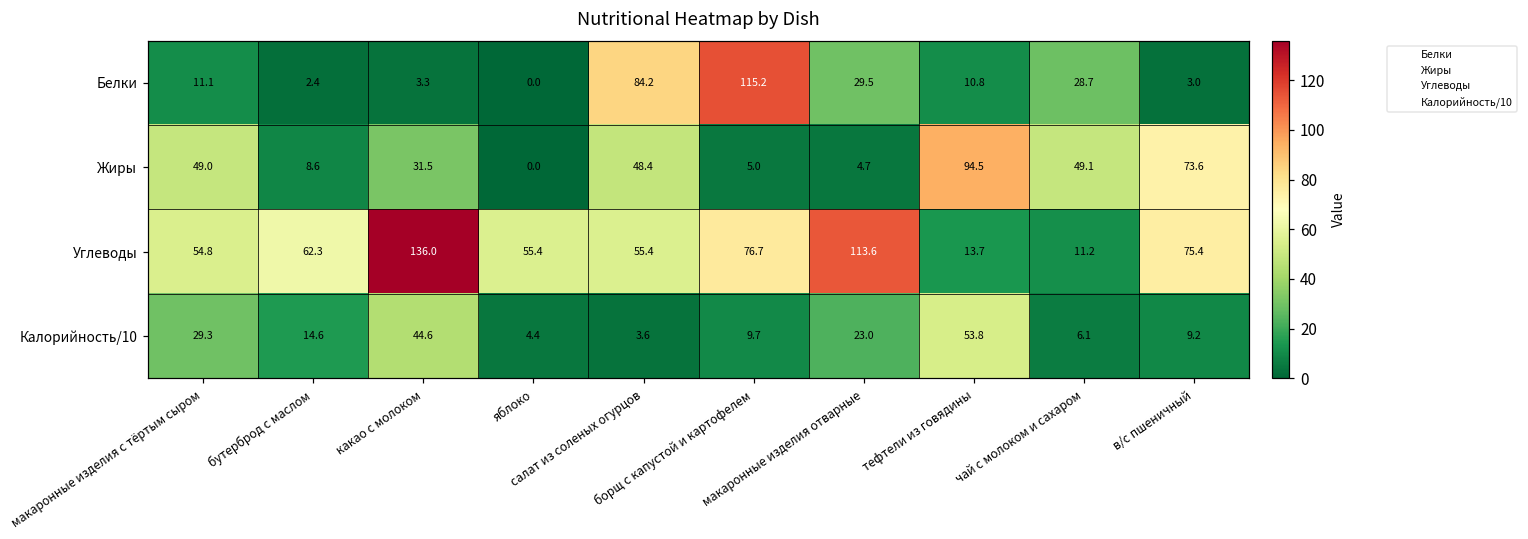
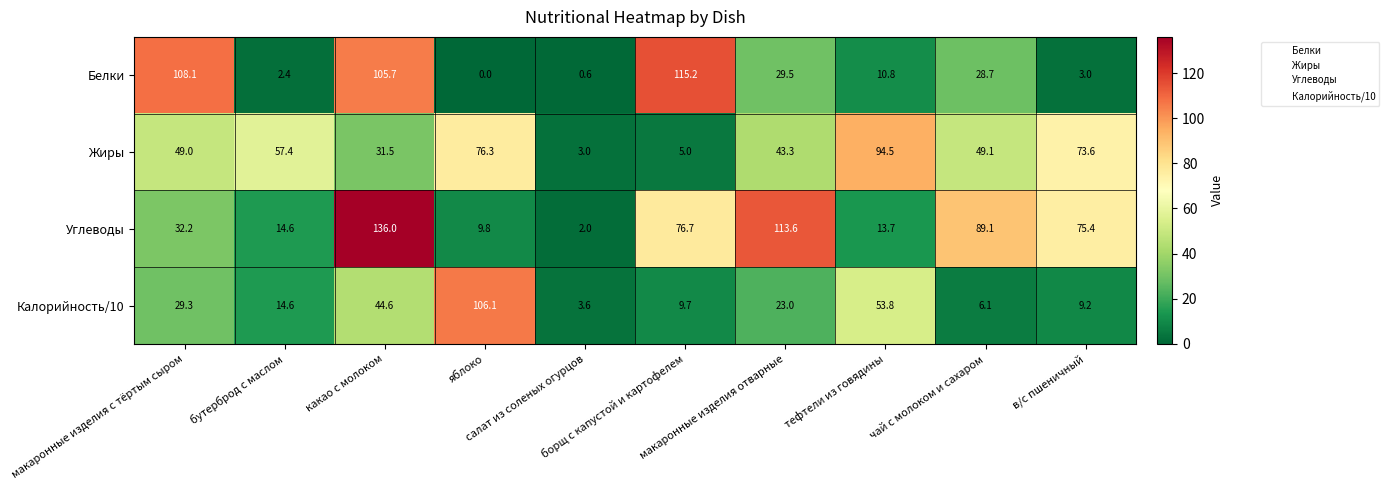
Белки, макаронные изделия с тёртым сыром: 11.1 -> 108.1
Белки, какао с молоком: 3.3 -> 105.7
Белки, салат из соленых огурцов: 84.2 -> 0.6
Жиры, бутерброд с маслом: 8.6 -> 57.4
Жиры, яблоко: 0.0 -> 76.3
Жиры, салат из соленых огурцов: 48.4 -> 3.0
Жиры, макаронные изделия отварные: 4.7 -> 43.3
Углеводы, макаронные изделия с тёртым сыром: 54.8 -> 32.2
Углеводы, бутерброд с маслом: 62.3 -> 14.6
Углеводы, яблоко: 55.4 -> 9.8
Углеводы, салат из соленых огурцов: 55.4 -> 2.0
Углеводы, чай с молоком и сахаром: 11.2 -> 89.1
Калорийность/10, яблоко: 4.4 -> 106.1
